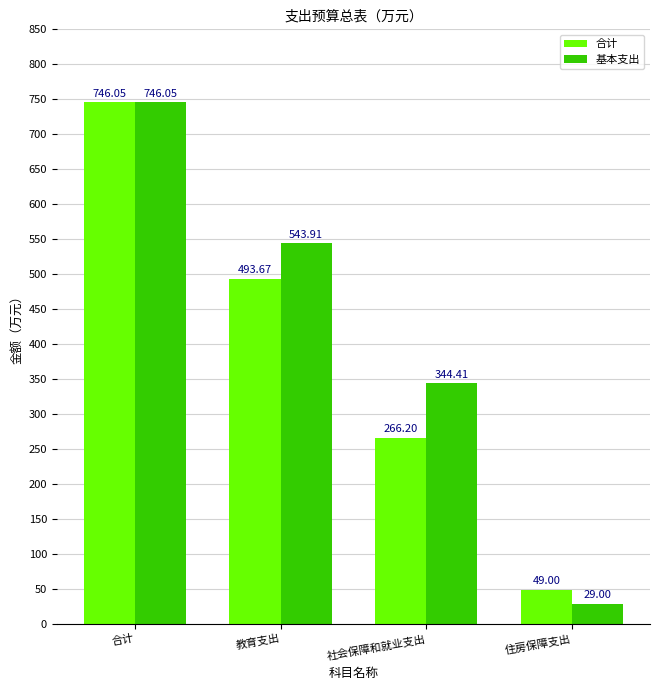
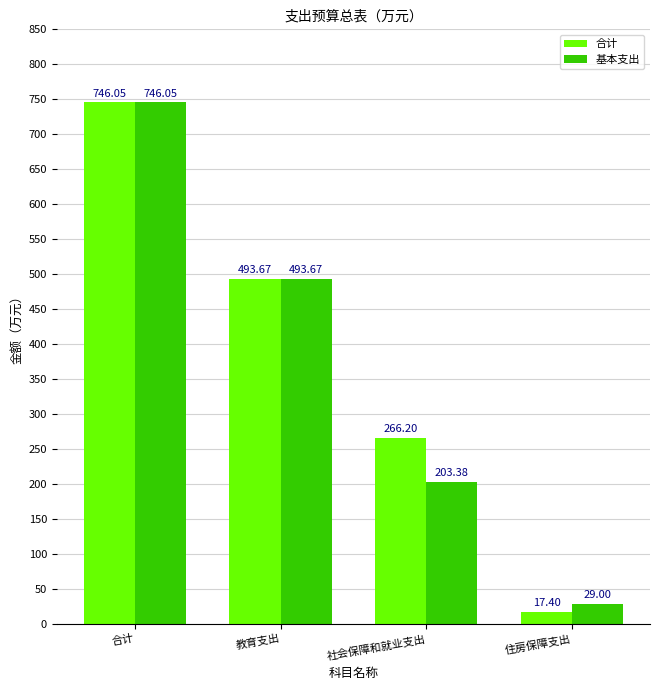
基本支出, 教育支出: 543.91 -> 493.67
基本支出, 社会保障和就业支出: 344.41 -> 203.38
合计, 住房保障支出: 49.00 -> 17.40
